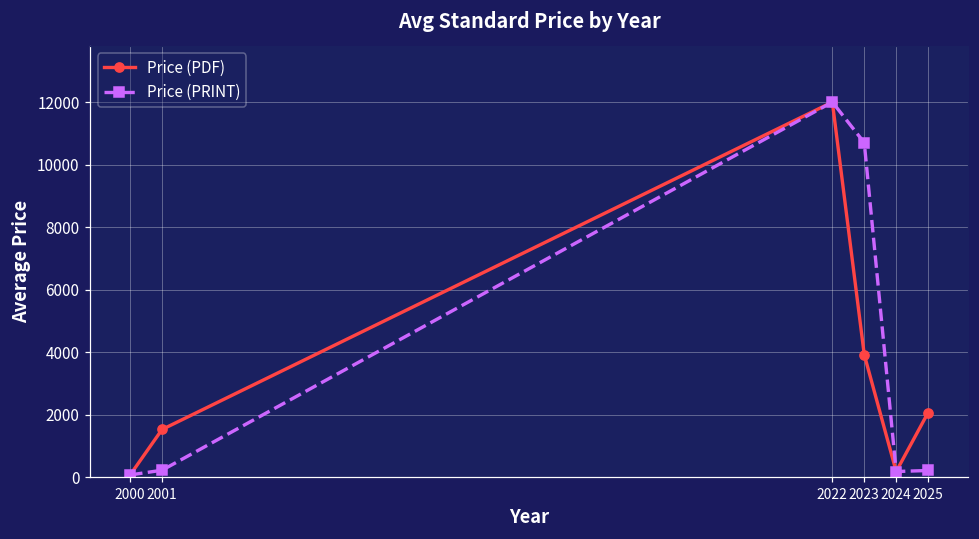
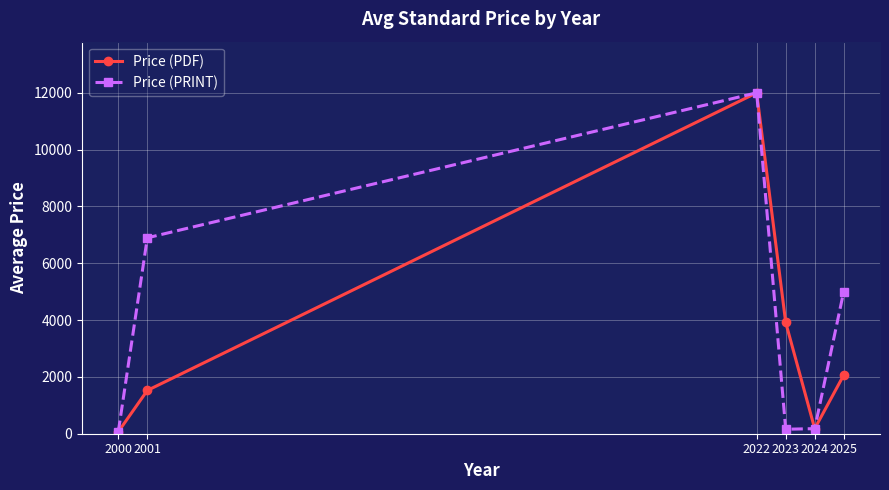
Price (PRINT), 2001: 200 -> 6900
Price (PRINT), 2023: 10700 -> 200
Price (PRINT), 2025: 200 -> 5000
